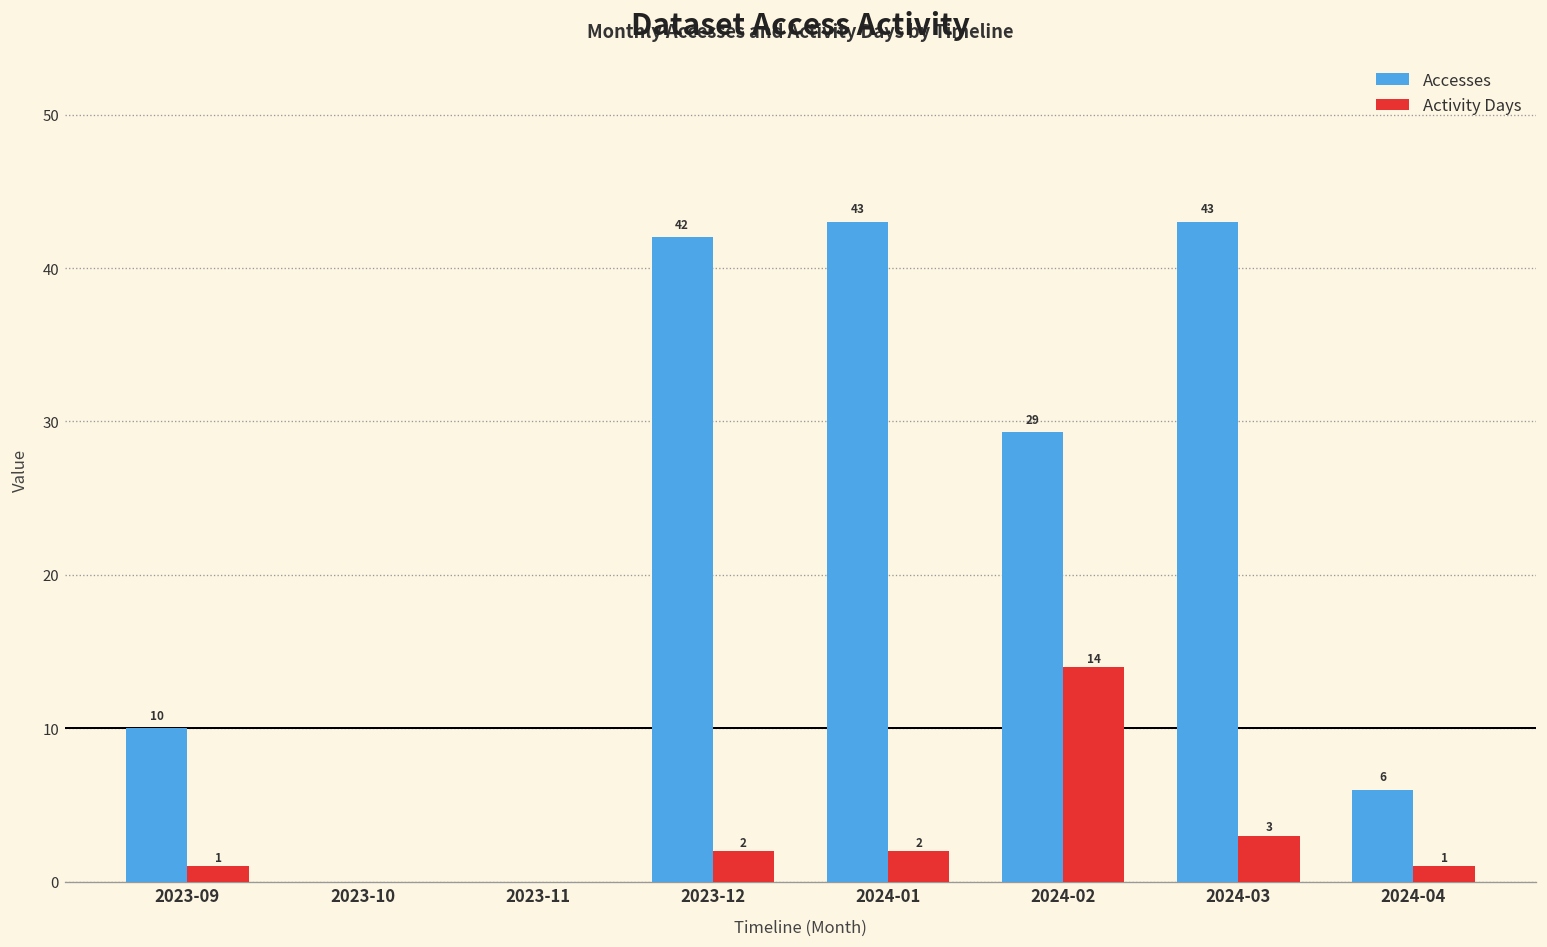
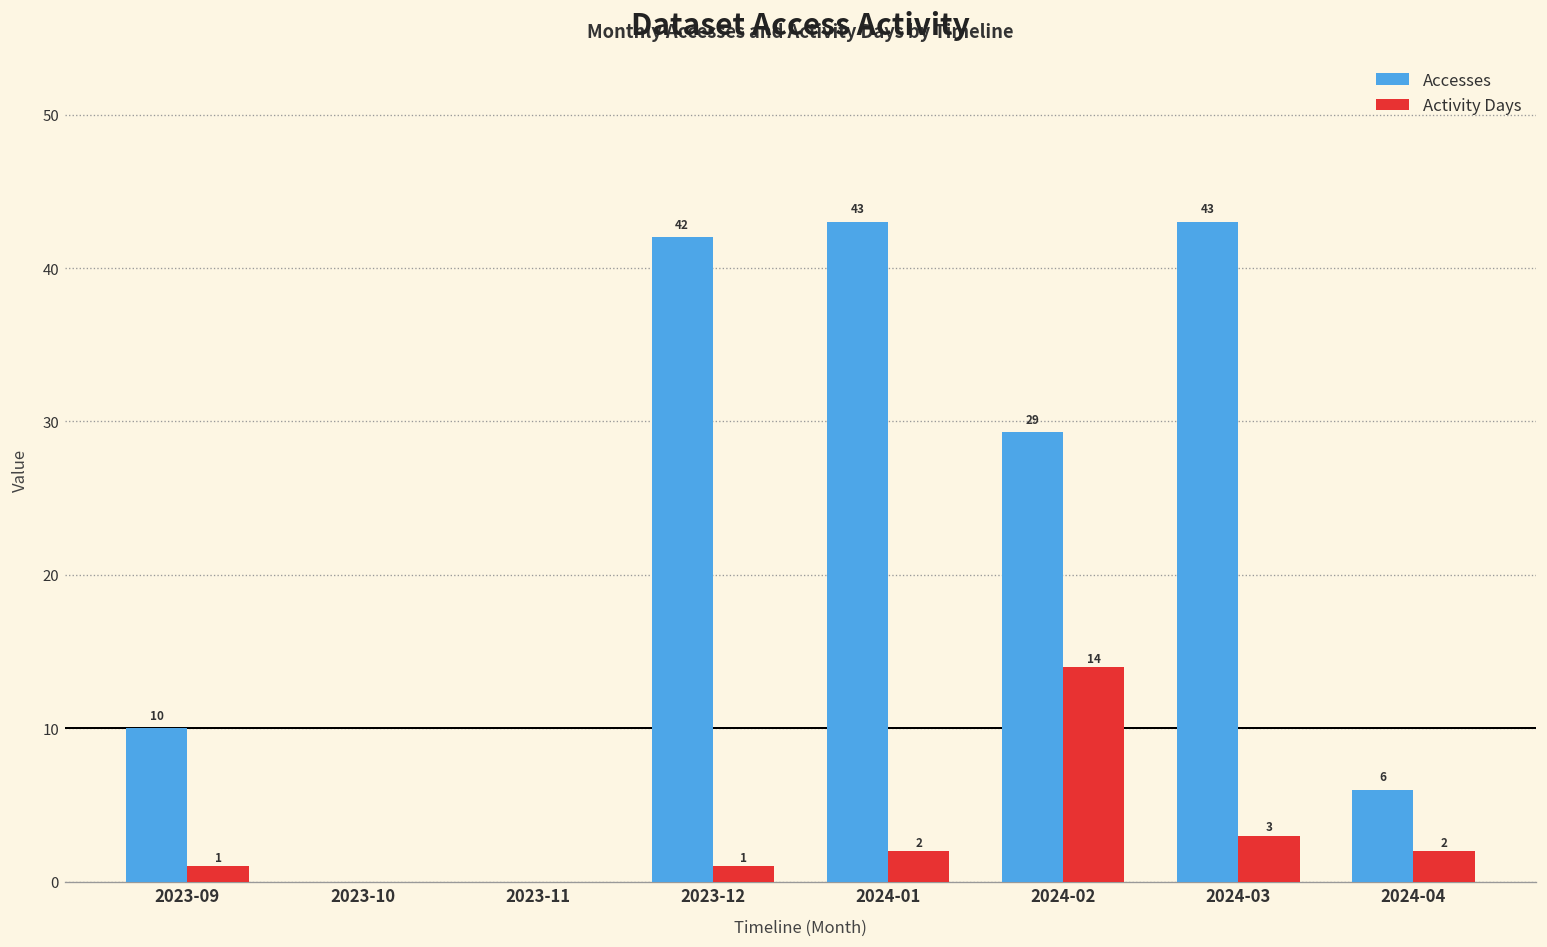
Activity Days, 2023-12: 2 -> 1
Activity Days, 2024-04: 1 -> 2
